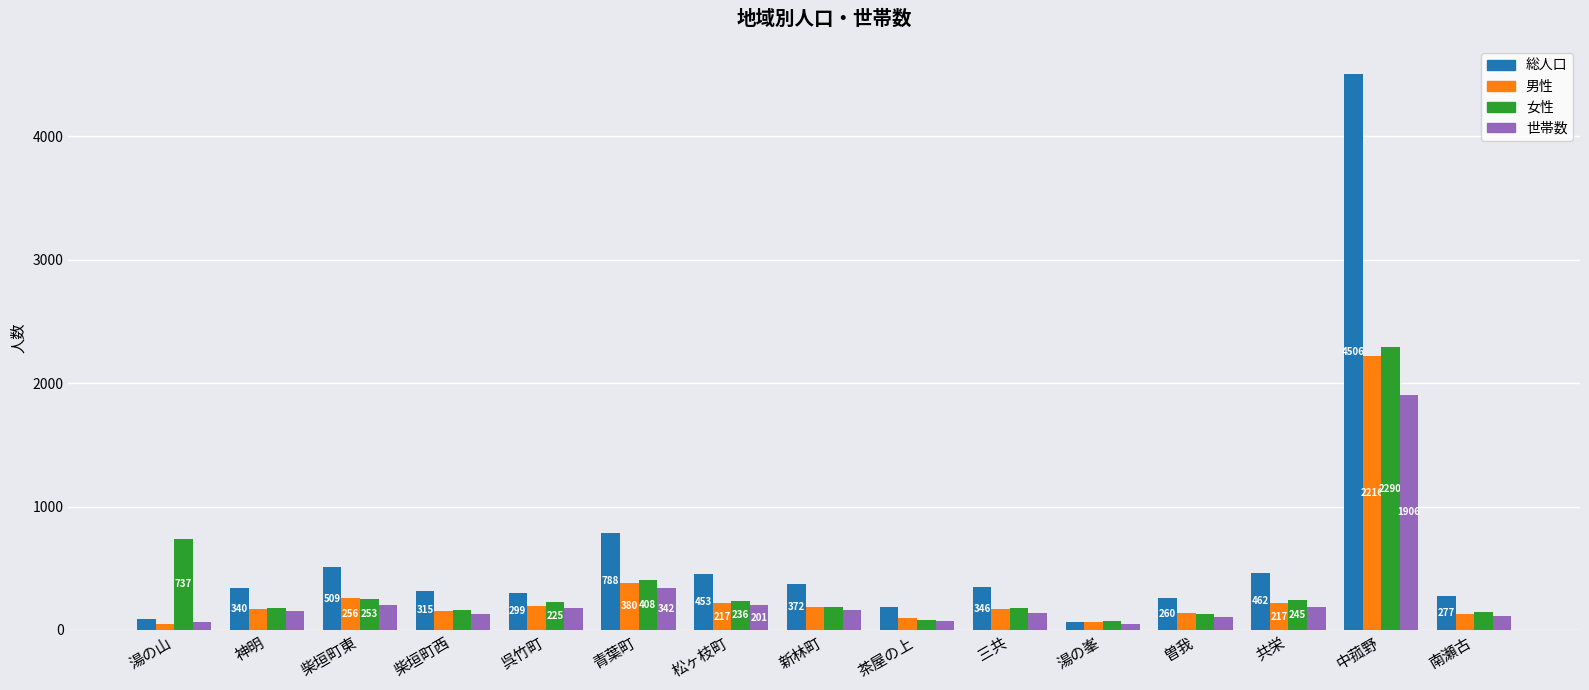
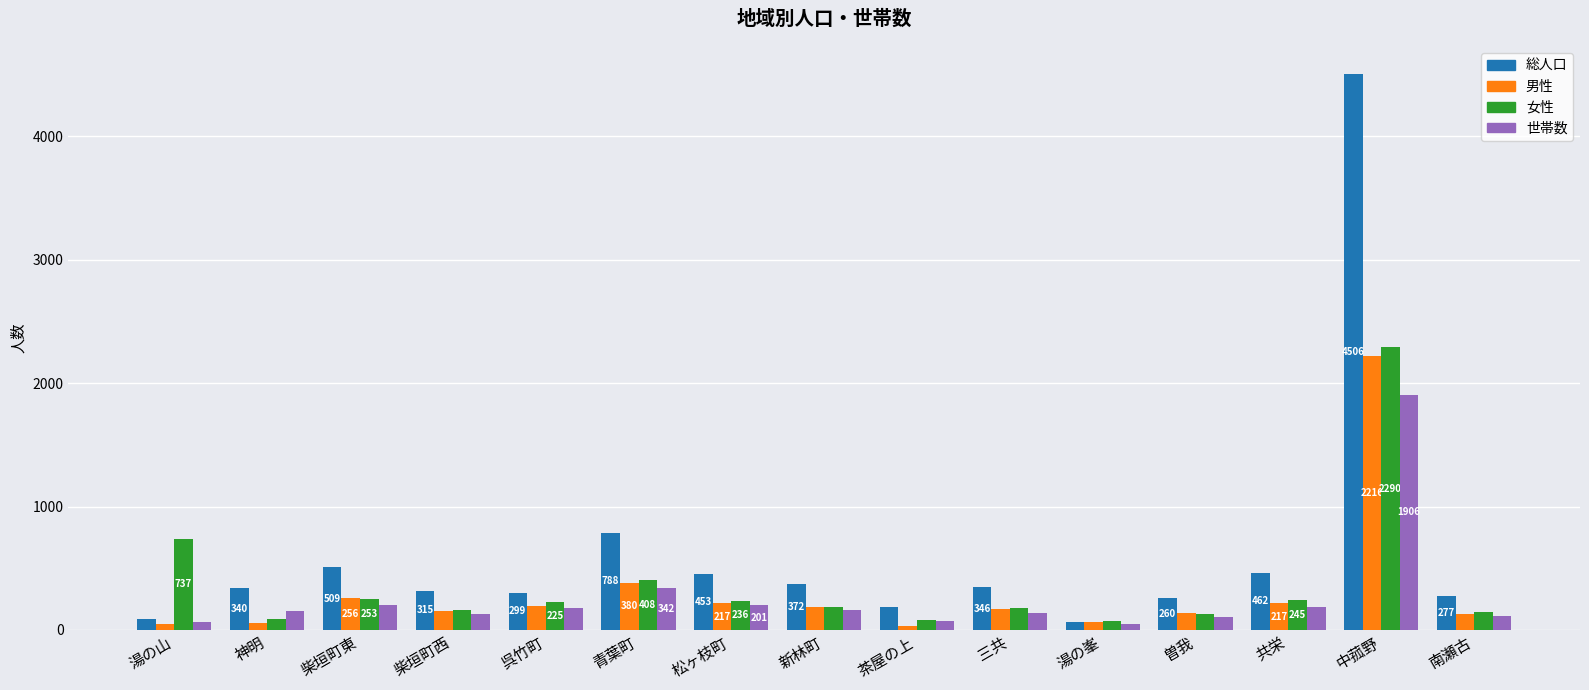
男性, 神明: 170 -> 60
女性, 神明: 170 -> 90
男性, 茶屋の上: 100 -> 30
